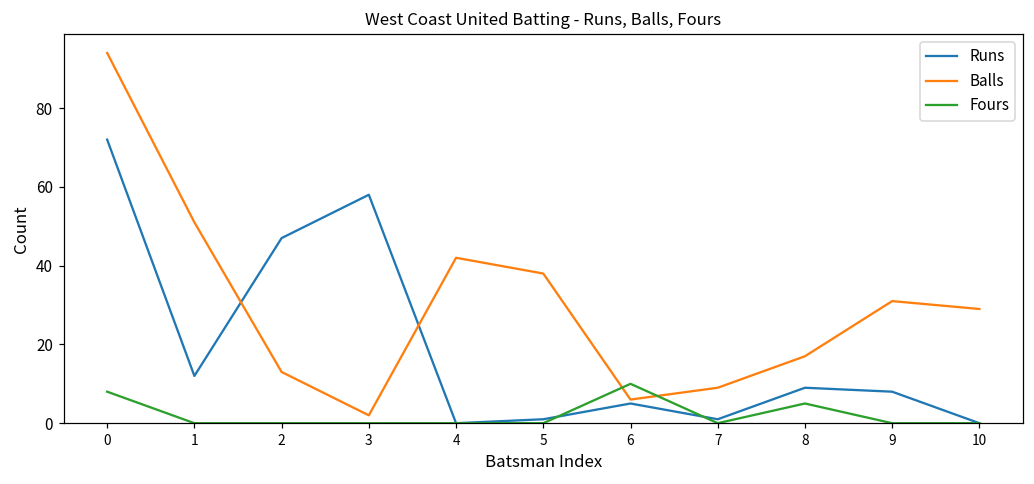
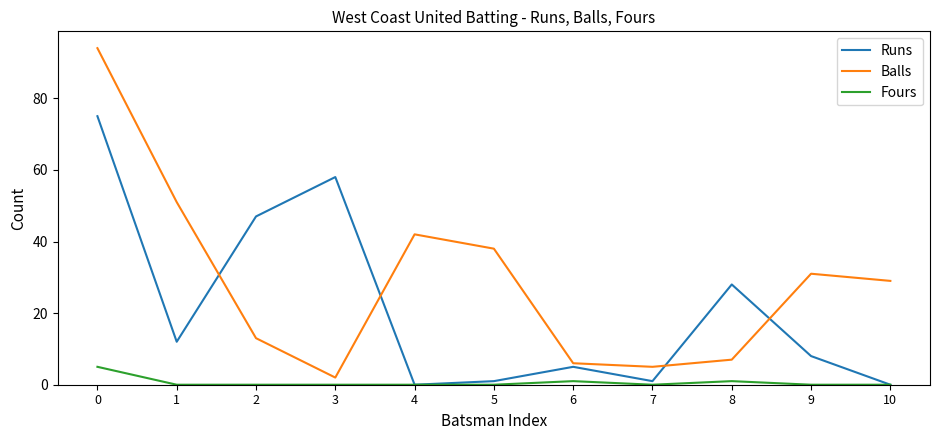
Runs, 0: 72 -> 75
Fours, 0: 8 -> 5
Fours, 6: 10 -> 1
Balls, 7: 9 -> 5
Runs, 8: 9 -> 28
Balls, 8: 17 -> 7
Fours, 8: 5 -> 1
